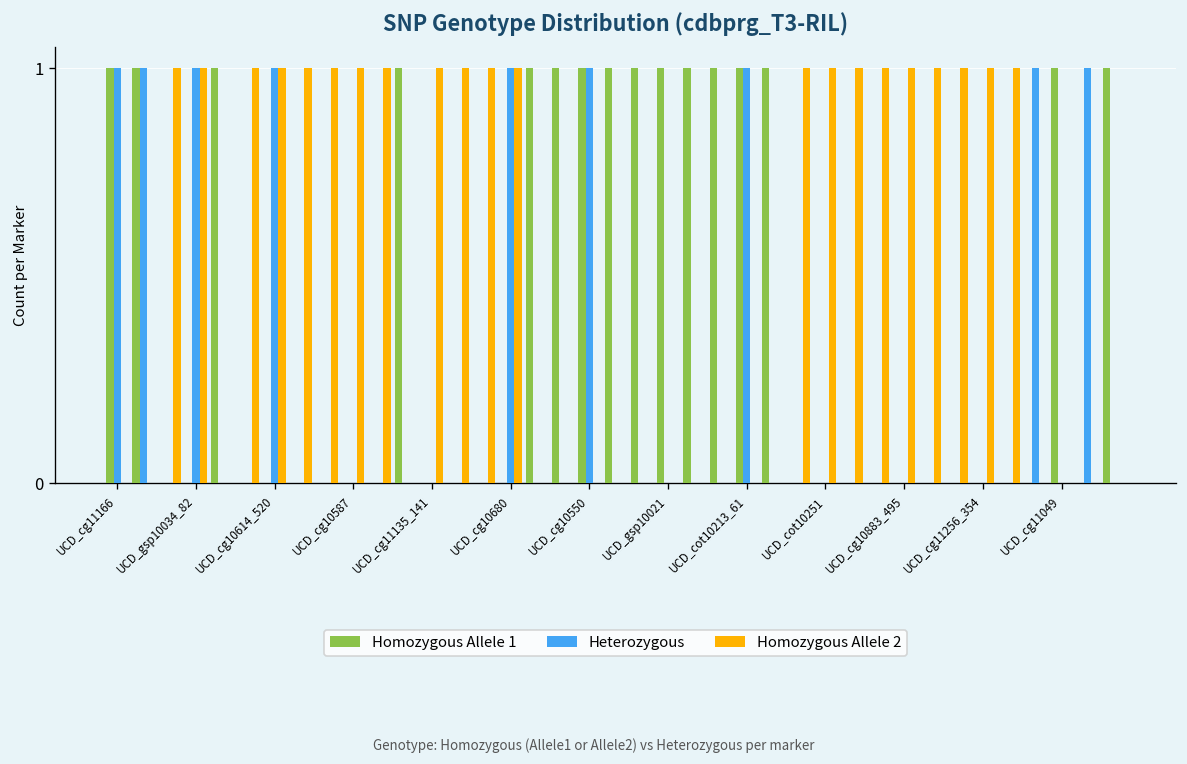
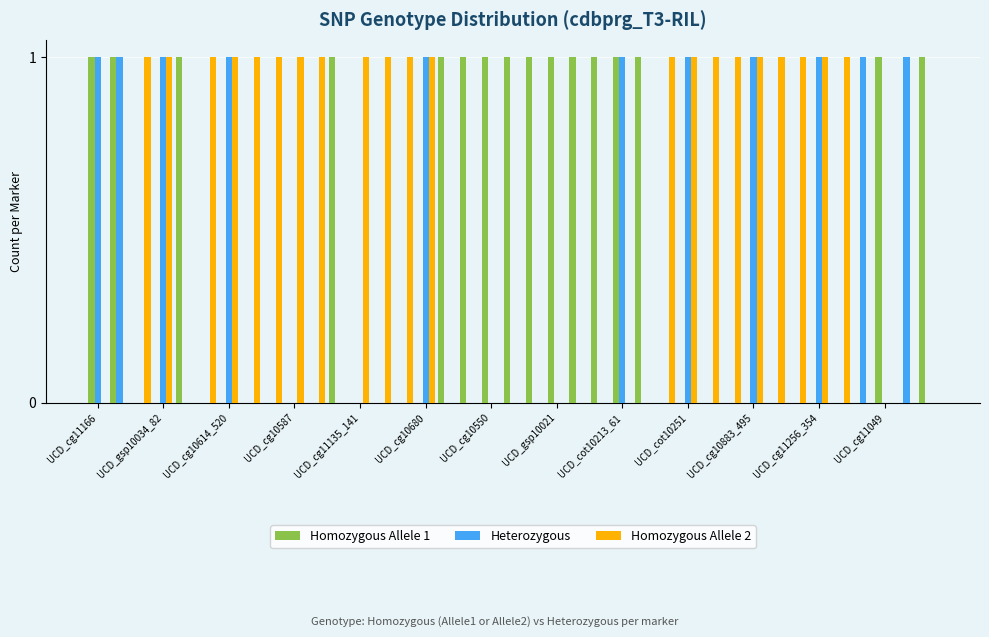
Heterozygous, UCD_cg10550: 1 -> 0
Heterozygous, UCD_cot10251: 0 -> 1
Heterozygous, UCD_cg10883_495: 0 -> 1
Heterozygous, UCD_cg11256_354: 0 -> 1
